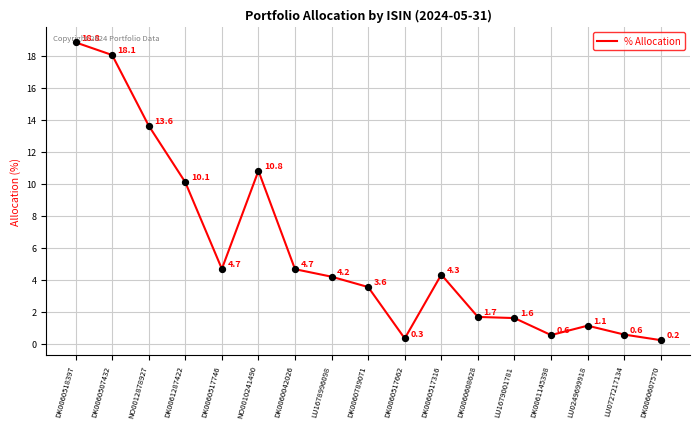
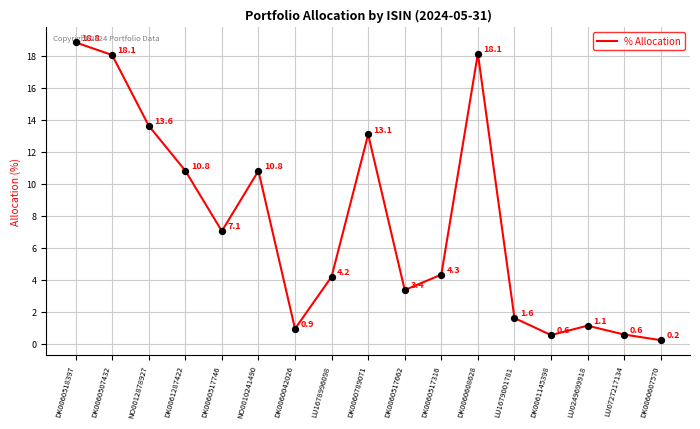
DK0061287422: 10.1 -> 10.8
DK0060517746: 4.7 -> 7.1
DK0060042026: 4.7 -> 0.9
DK0060789071: 3.6 -> 13.1
DK0060517662: 0.3 -> 3.4
DK0060608628: 1.7 -> 18.1
